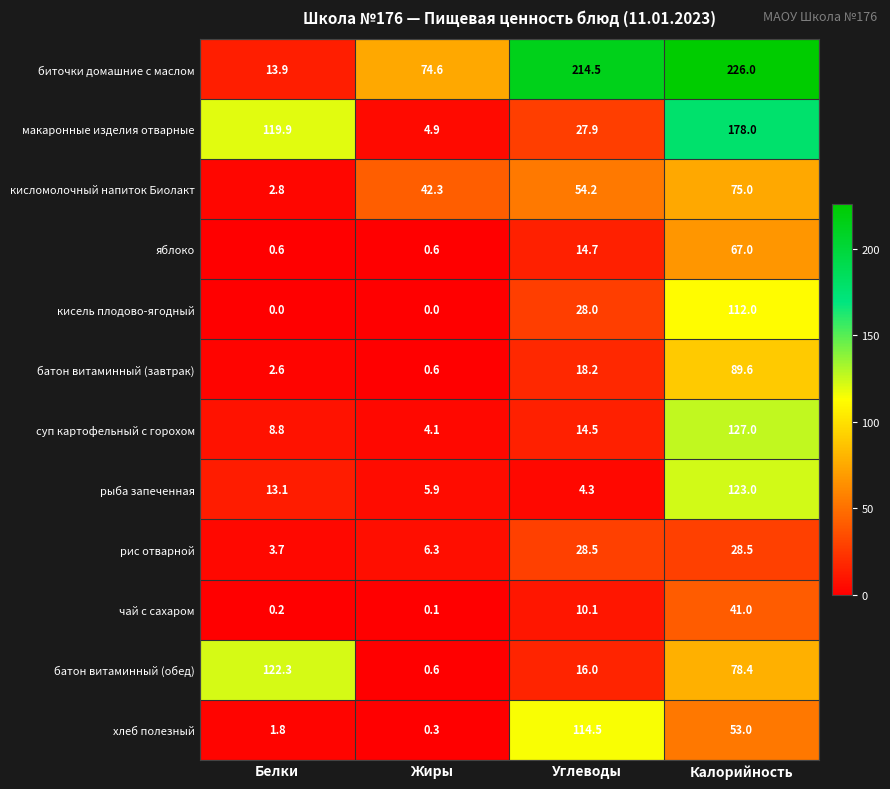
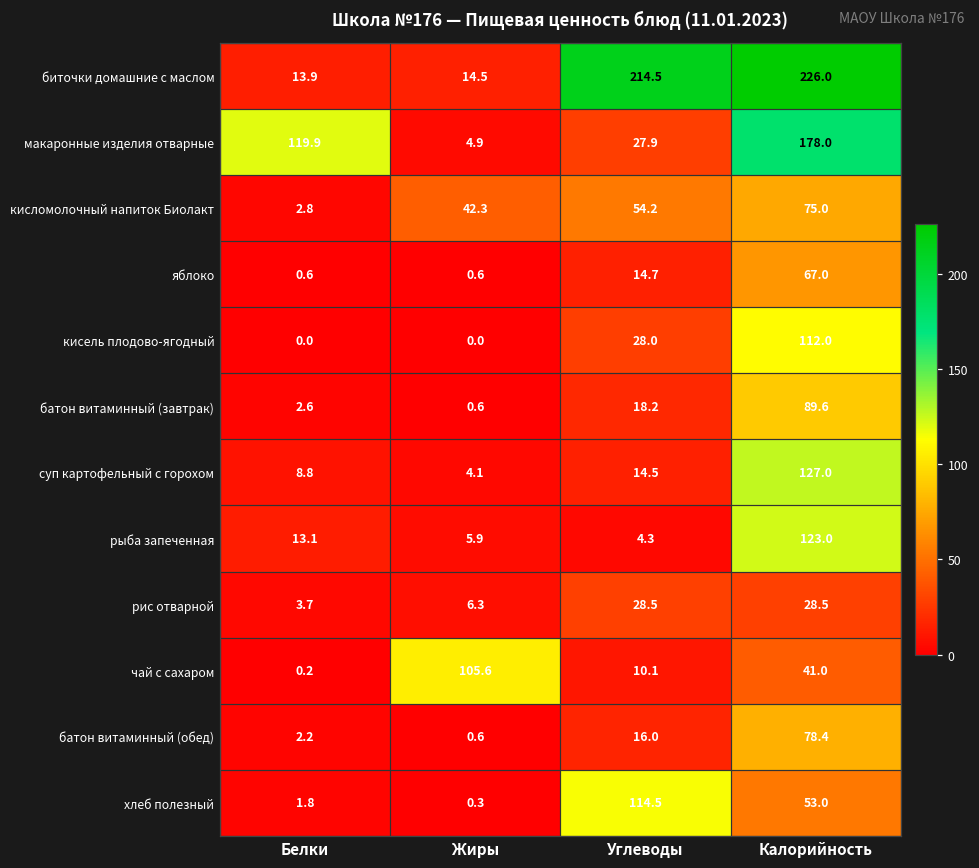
биточки домашние с маслом, Жиры: 74.6 -> 14.5
чай с сахаром, Жиры: 0.1 -> 105.6
батон витаминный (обед), Белки: 122.3 -> 2.2
